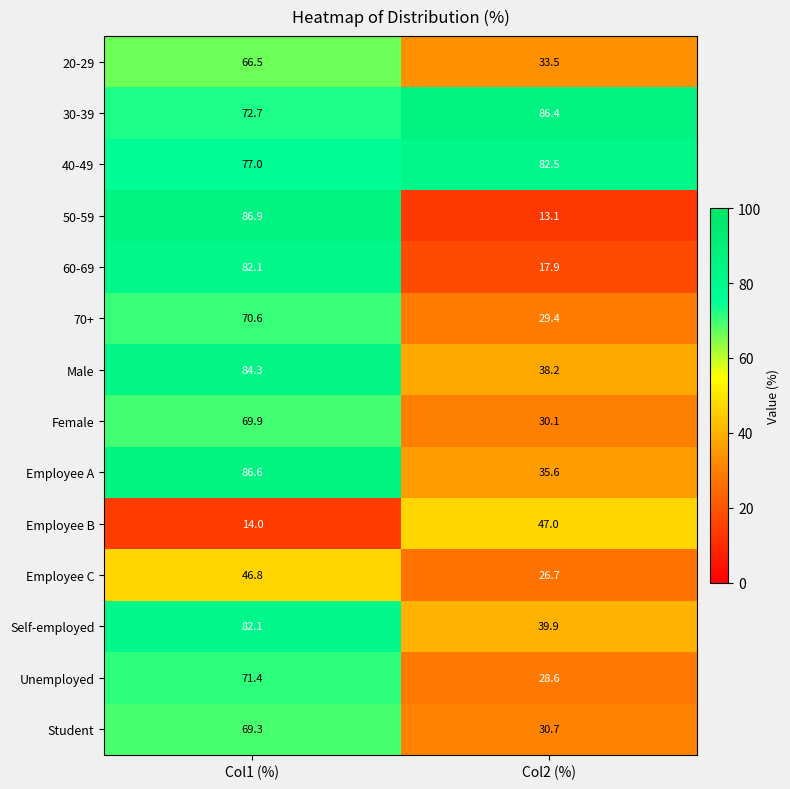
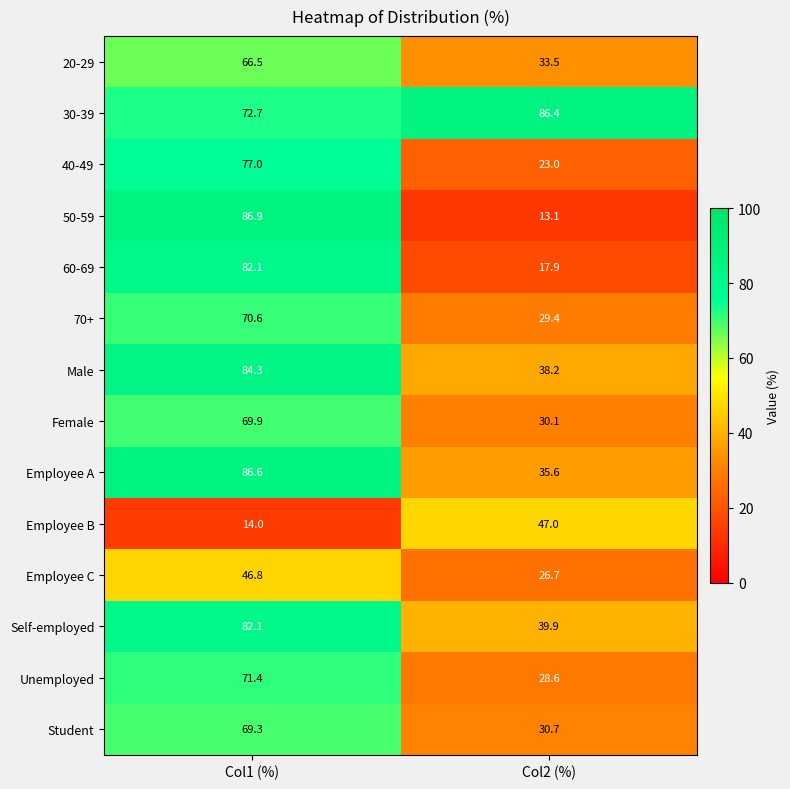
40-49, Col2 (%): 82.5 -> 23.0
